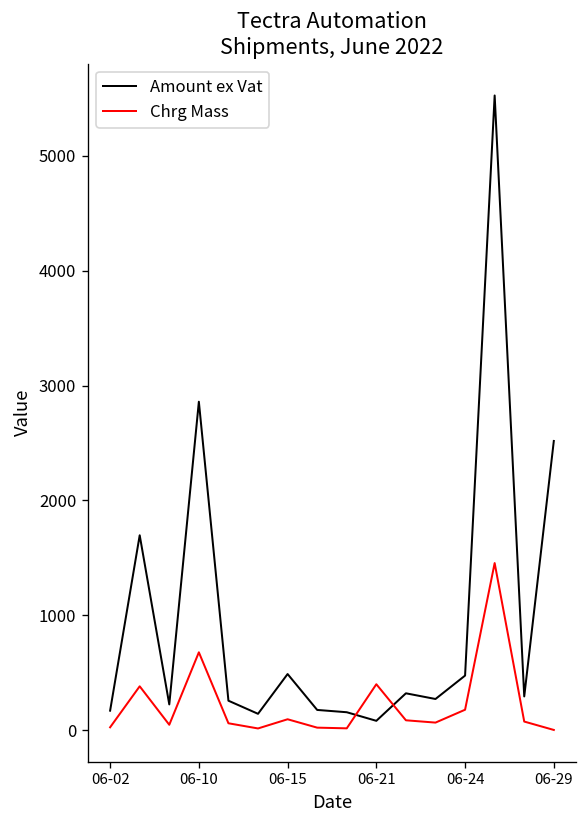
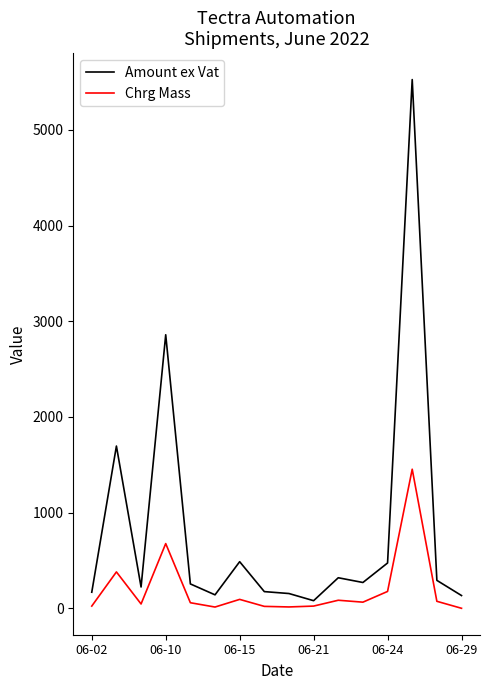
Chrg Mass, 06-21: 400 -> 0
Amount ex Vat, 06-29: 2500 -> 100
